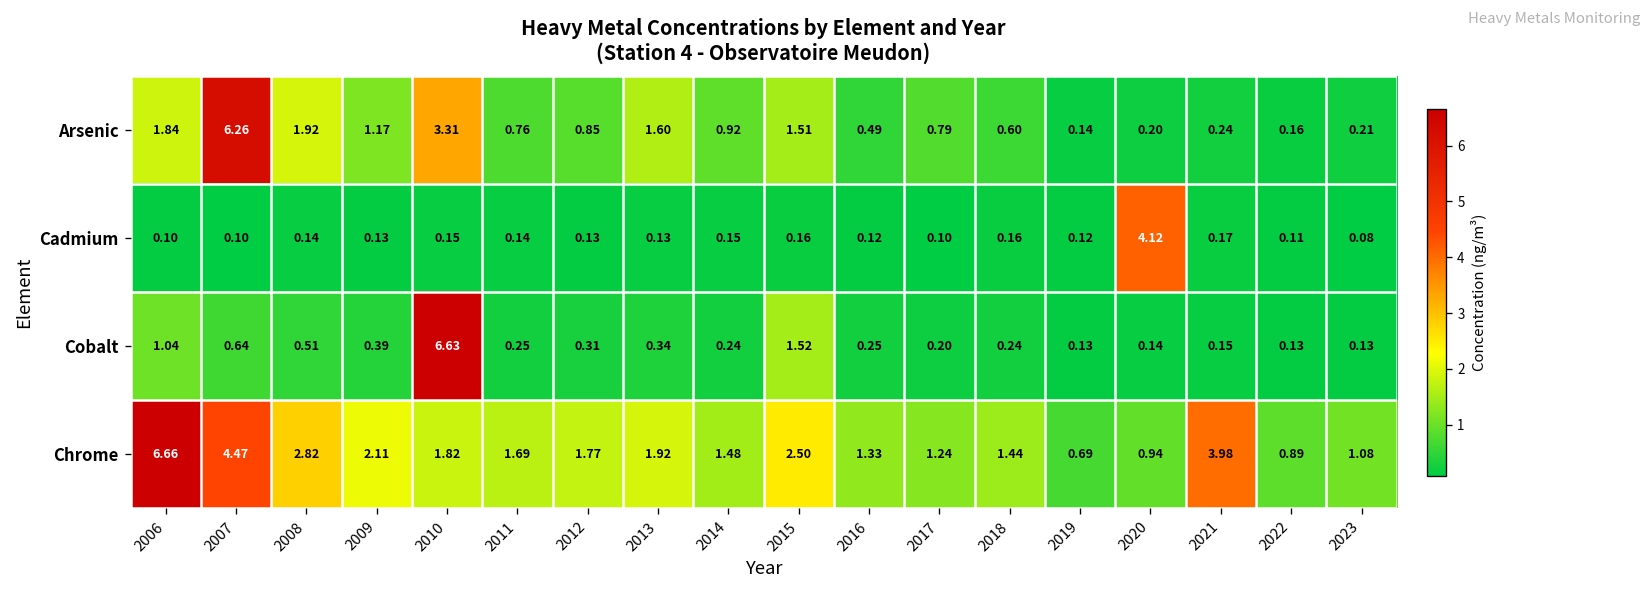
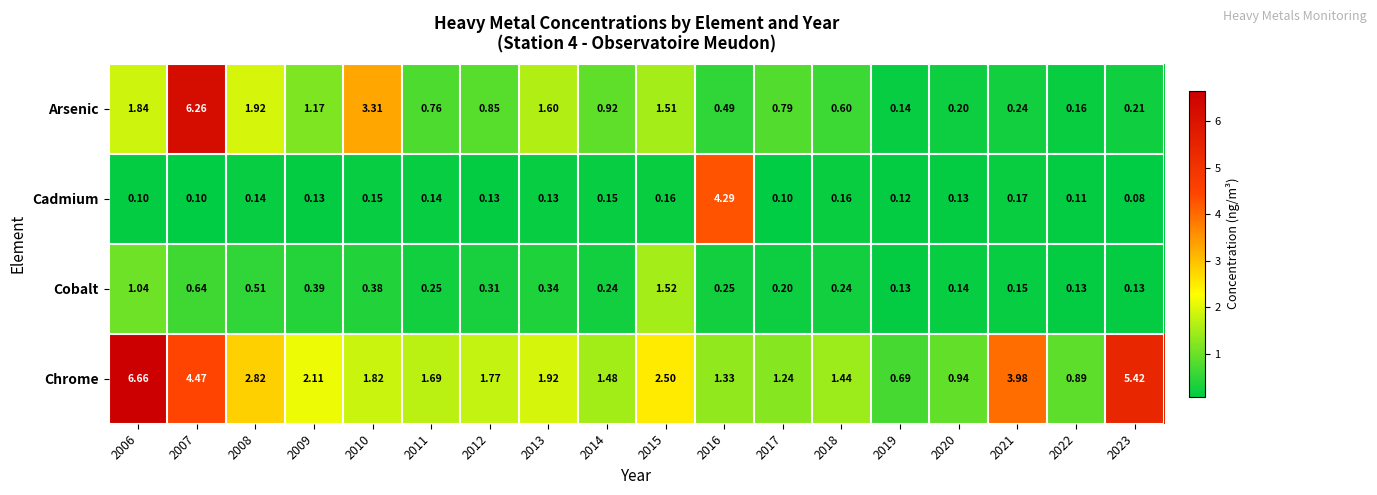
Cadmium, 2016: 0.12 -> 4.29
Cadmium, 2020: 4.12 -> 0.13
Cobalt, 2010: 6.63 -> 0.38
Chrome, 2023: 1.08 -> 5.42
